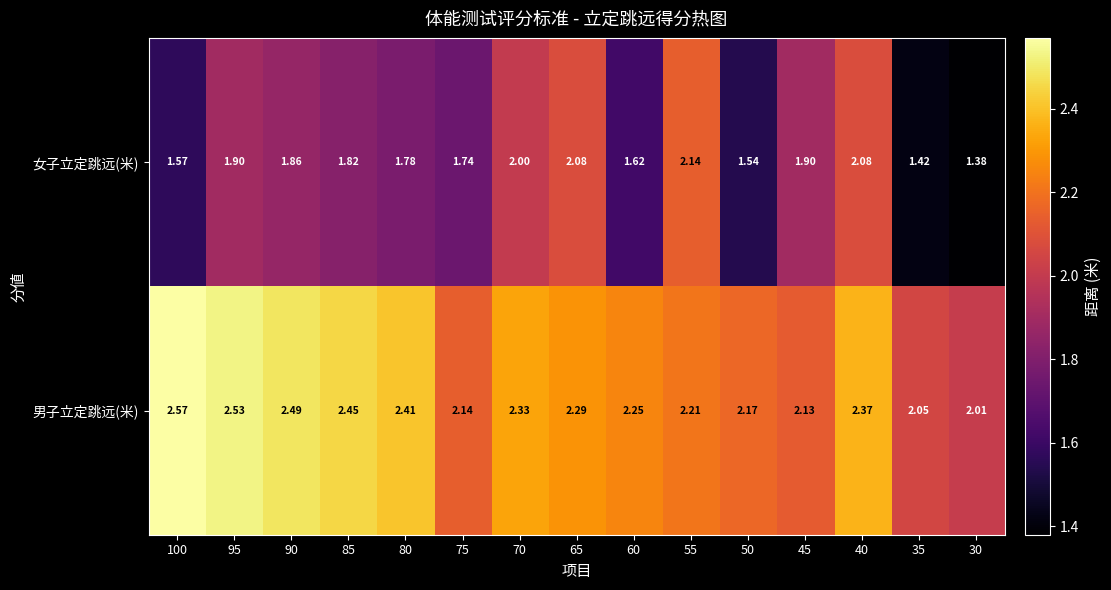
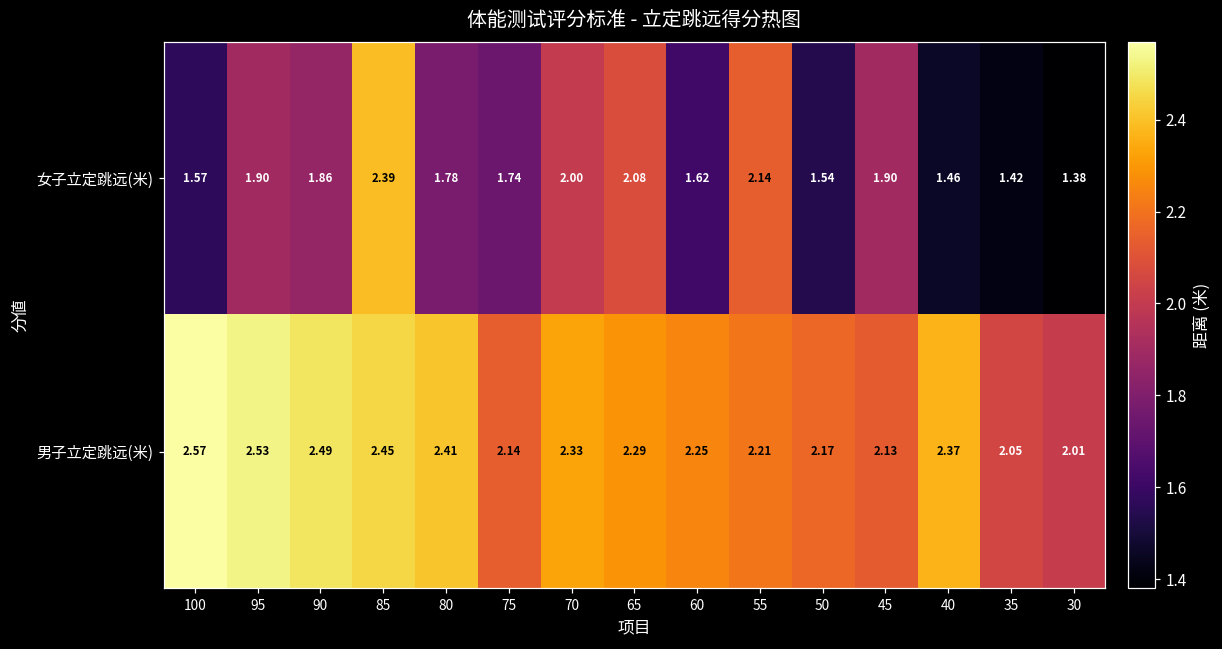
女子立定跳远(米), 85: 1.82 -> 2.39
女子立定跳远(米), 40: 2.08 -> 1.46
